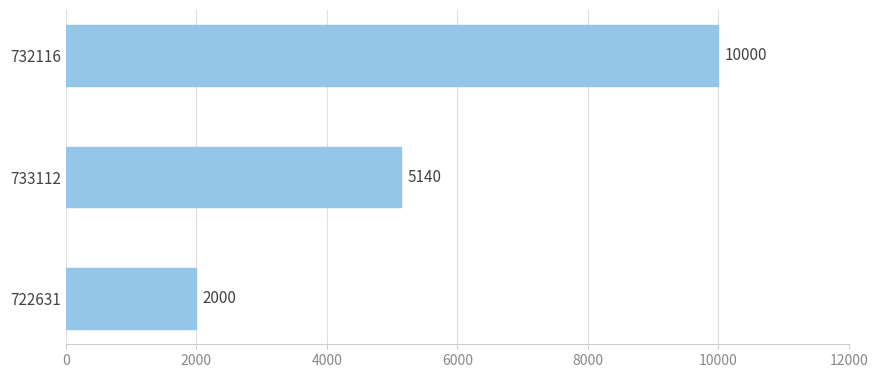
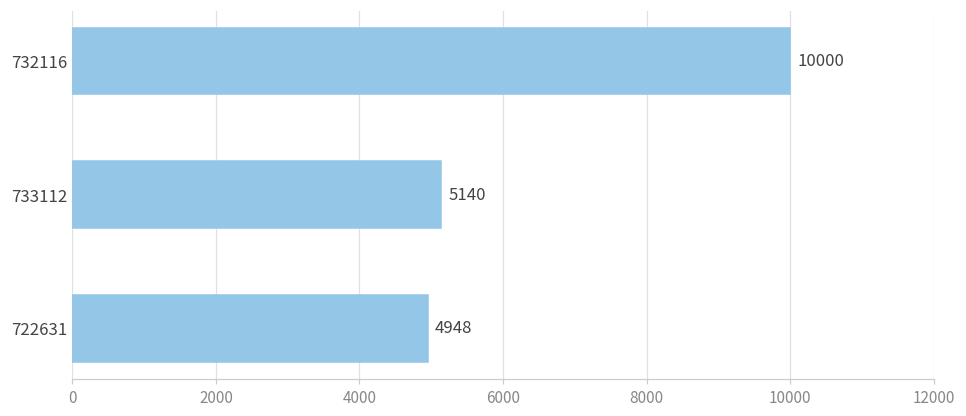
722631: 2000 -> 4948
